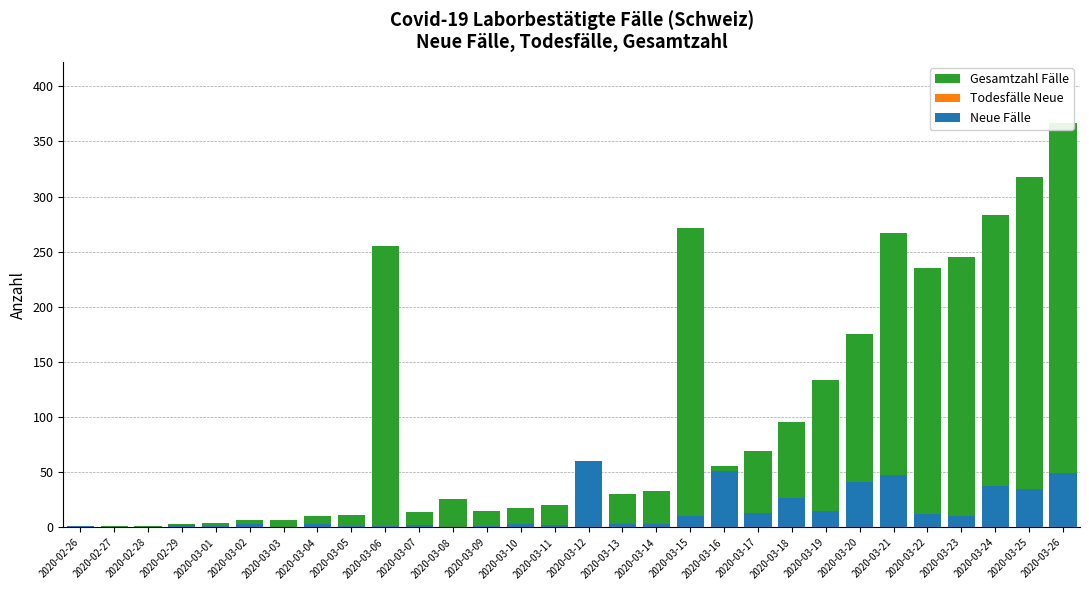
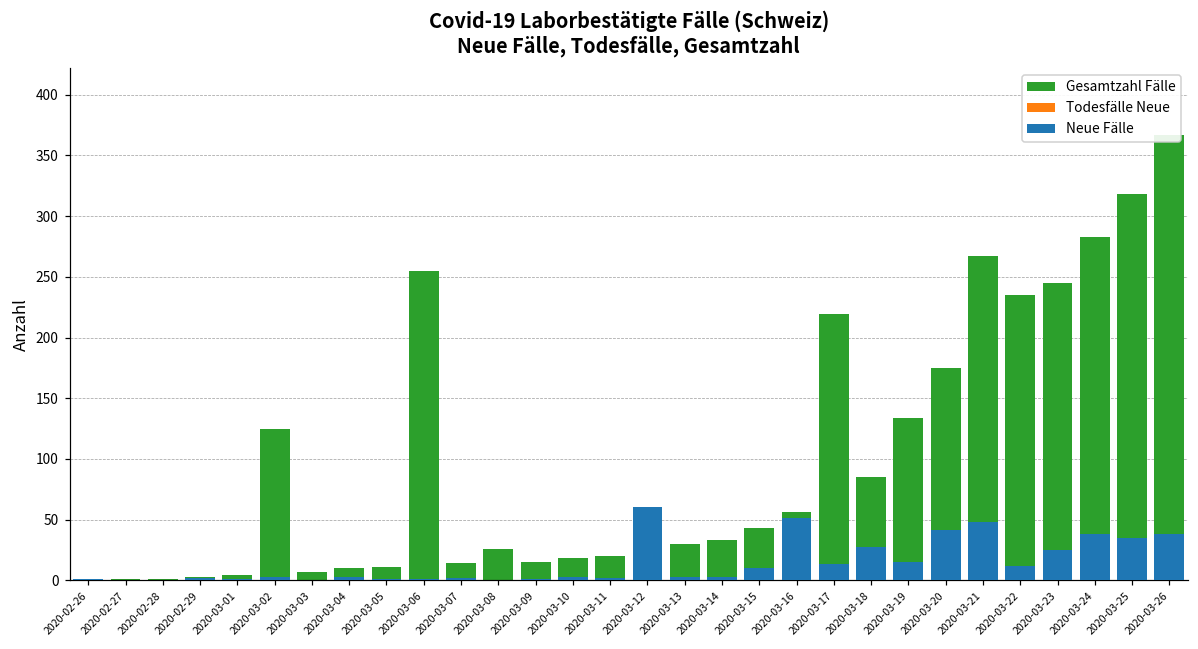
Gesamtzahl Fälle, 2020-03-02: 7 -> 125
Gesamtzahl Fälle, 2020-03-15: 271 -> 43
Gesamtzahl Fälle, 2020-03-17: 69 -> 219
Gesamtzahl Fälle, 2020-03-18: 96 -> 85
Neue Fälle, 2020-03-23: 10 -> 25
Neue Fälle, 2020-03-26: 49 -> 38
